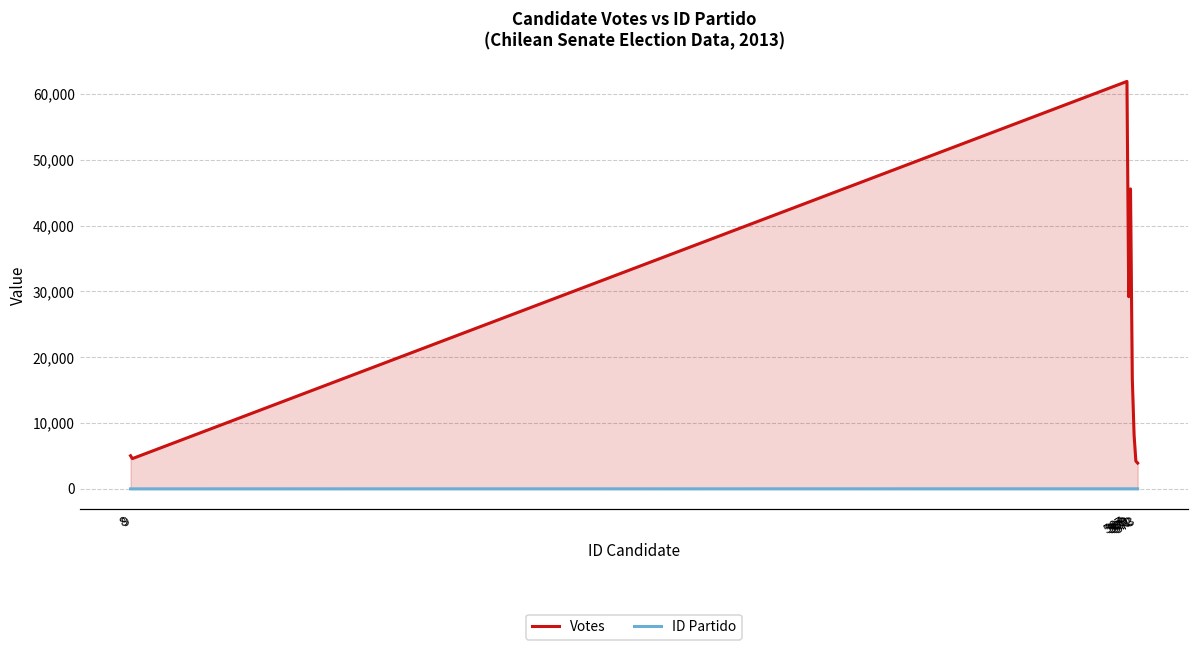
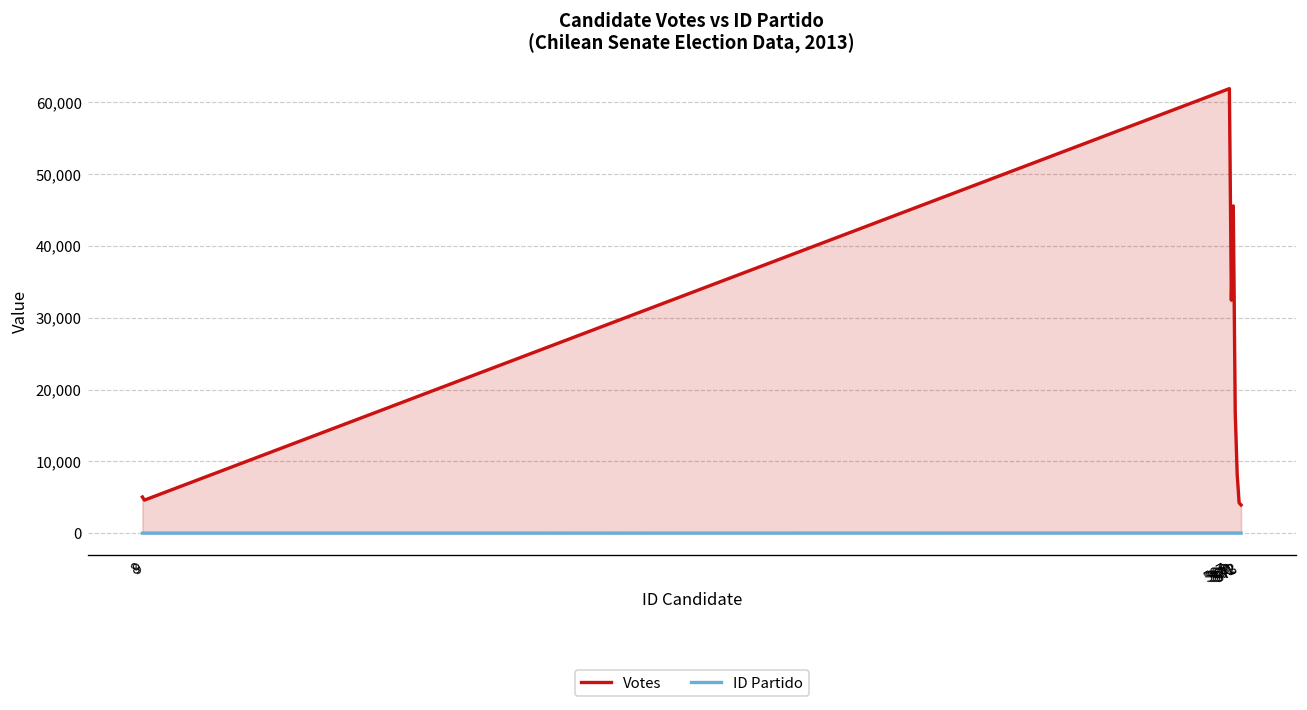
Votes, 568: 29,000 -> 32,000
